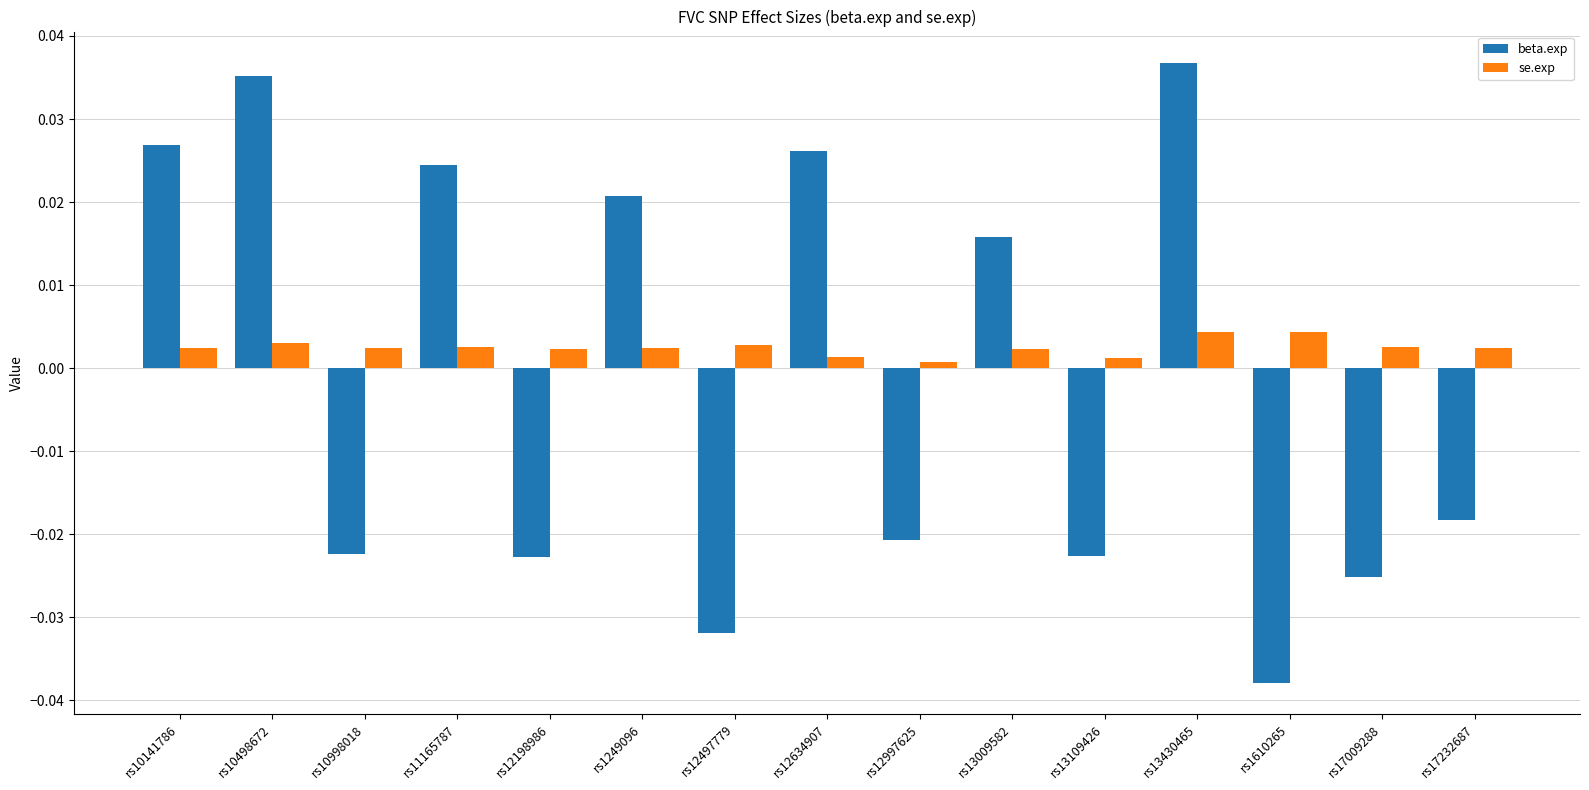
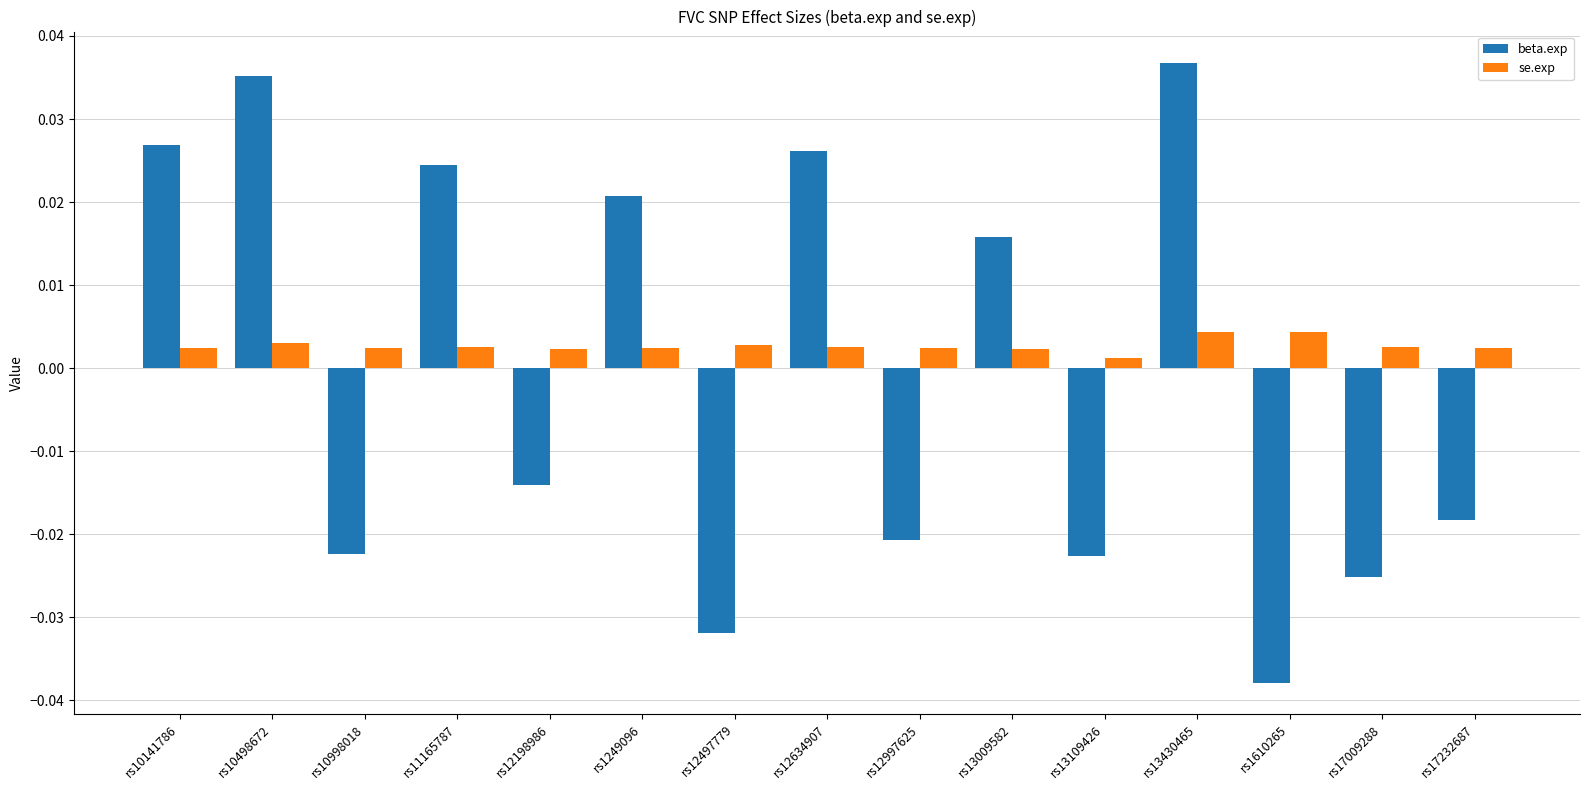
beta.exp, rs12198986: -0.023 -> -0.014
se.exp, rs12634907: 0.001 -> 0.003
se.exp, rs12997625: 0.001 -> 0.002
